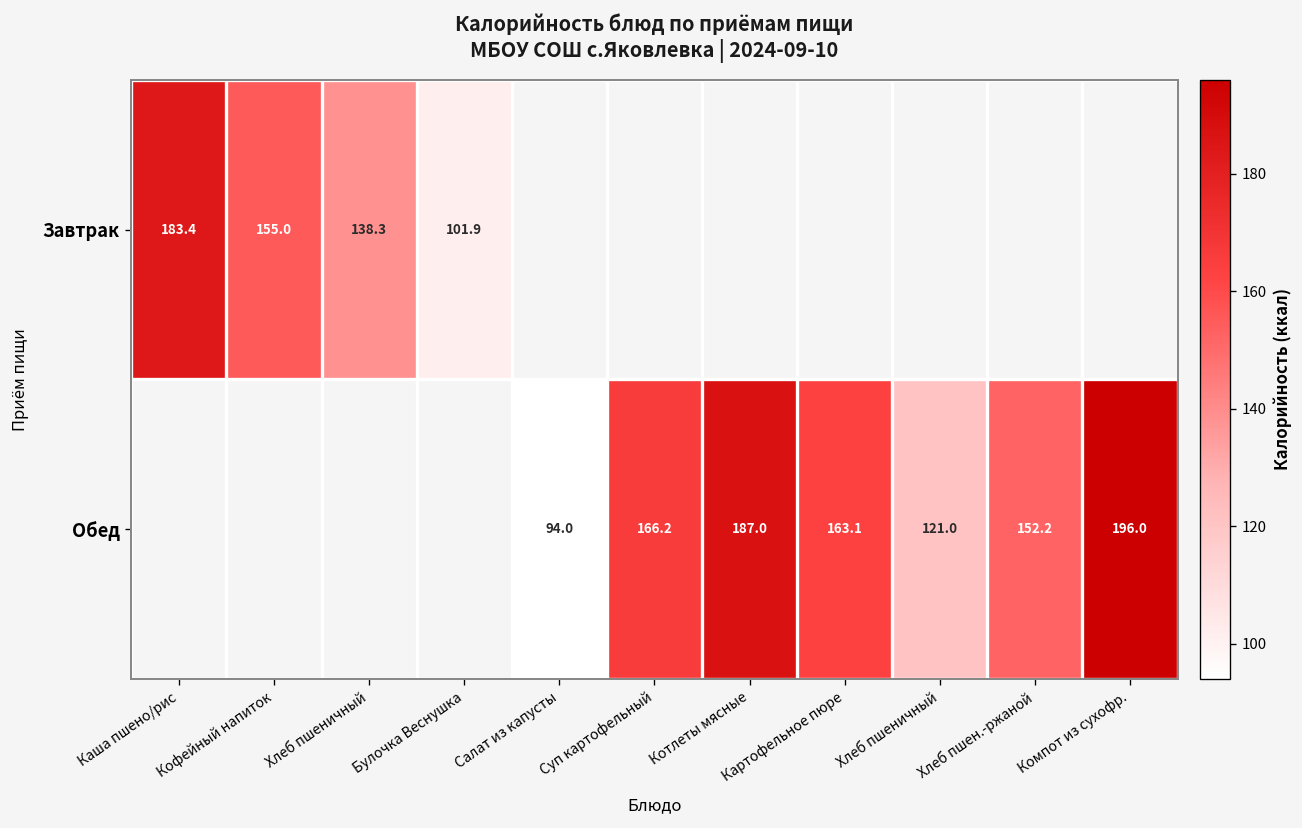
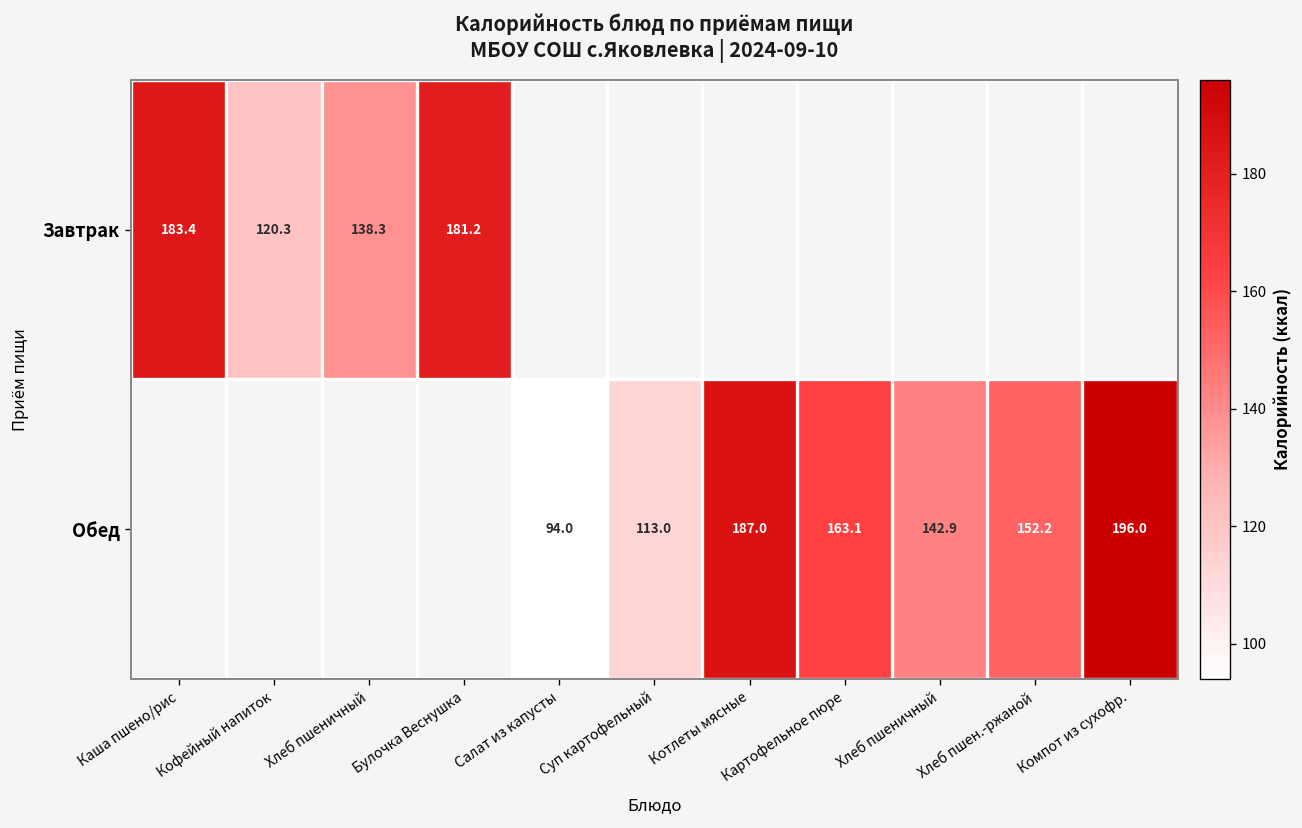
Завтрак, Кофейный напиток: 155.0 -> 120.3
Завтрак, Булочка Веснушка: 101.9 -> 181.2
Обед, Суп картофельный: 166.2 -> 113.0
Обед, Хлеб пшеничный: 121.0 -> 142.9
